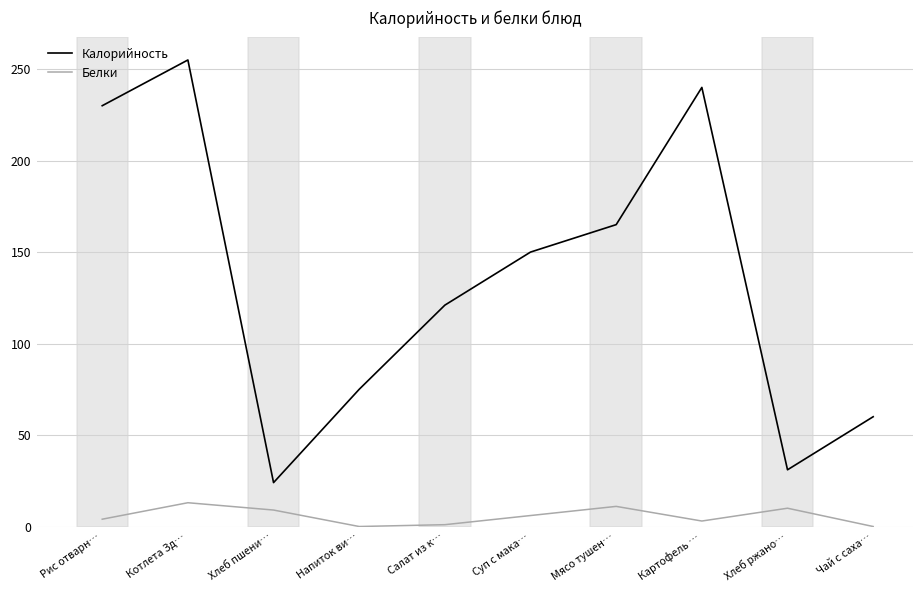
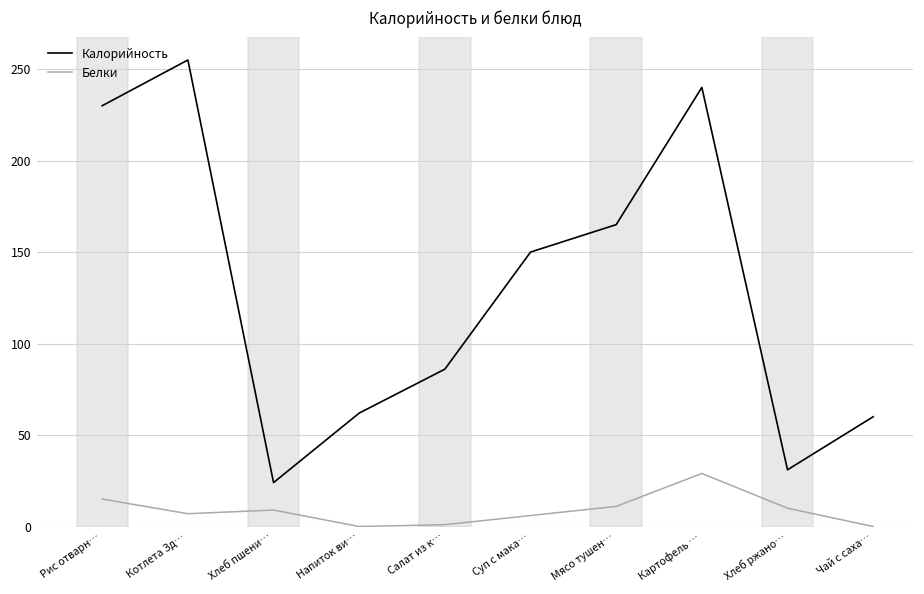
Белки, Рис отварн…: 4 -> 15
Белки, Котлета Зд…: 13 -> 7
Калорийность, Напиток ви…: 75 -> 62
Калорийность, Салат из к…: 121 -> 86
Белки, Картофель …: 3 -> 29
